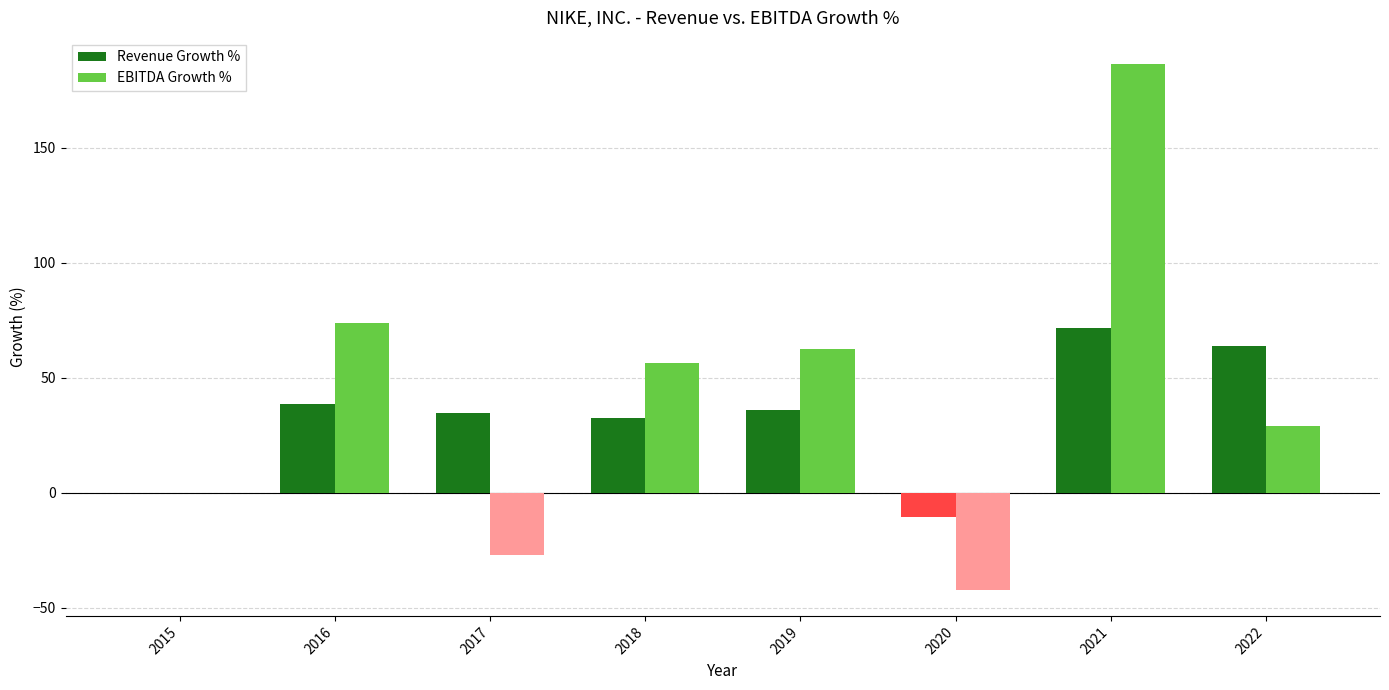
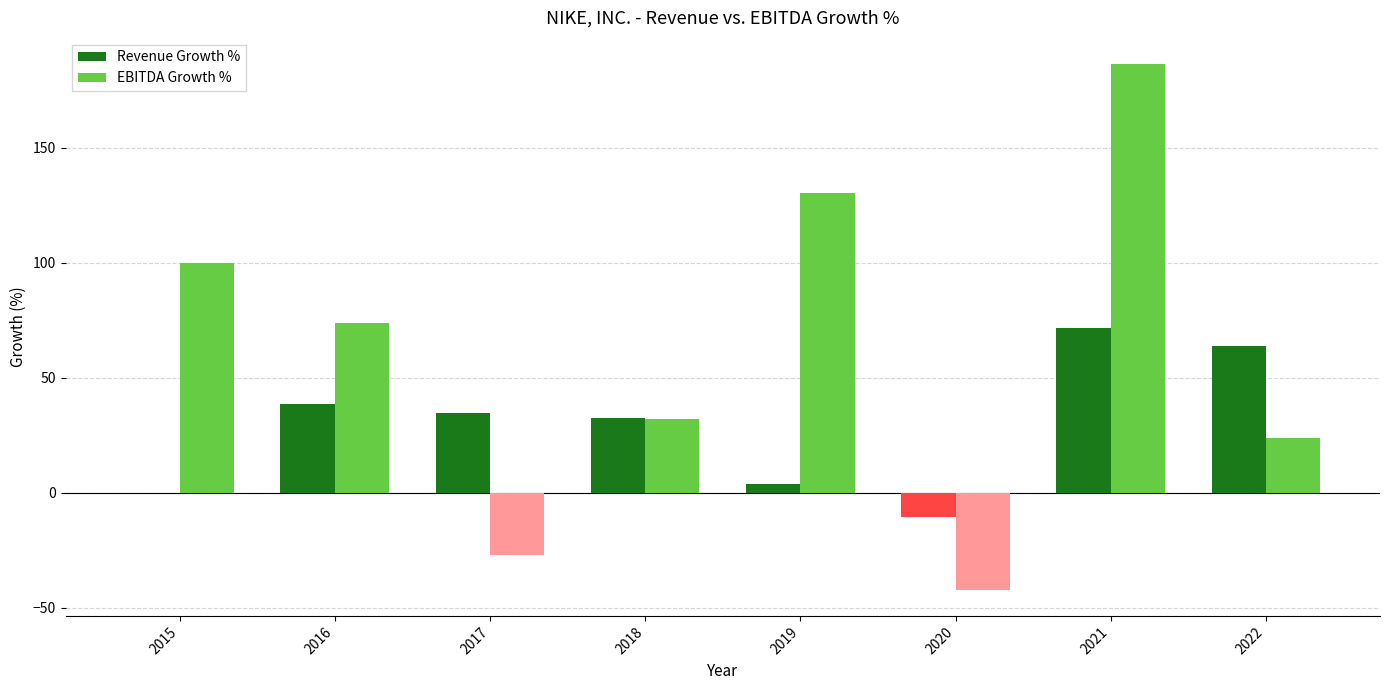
EBITDA Growth %, 2015: 0 -> 100
EBITDA Growth %, 2018: 56 -> 32
Revenue Growth %, 2019: 36 -> 4
EBITDA Growth %, 2019: 63 -> 130
EBITDA Growth %, 2022: 29 -> 24
